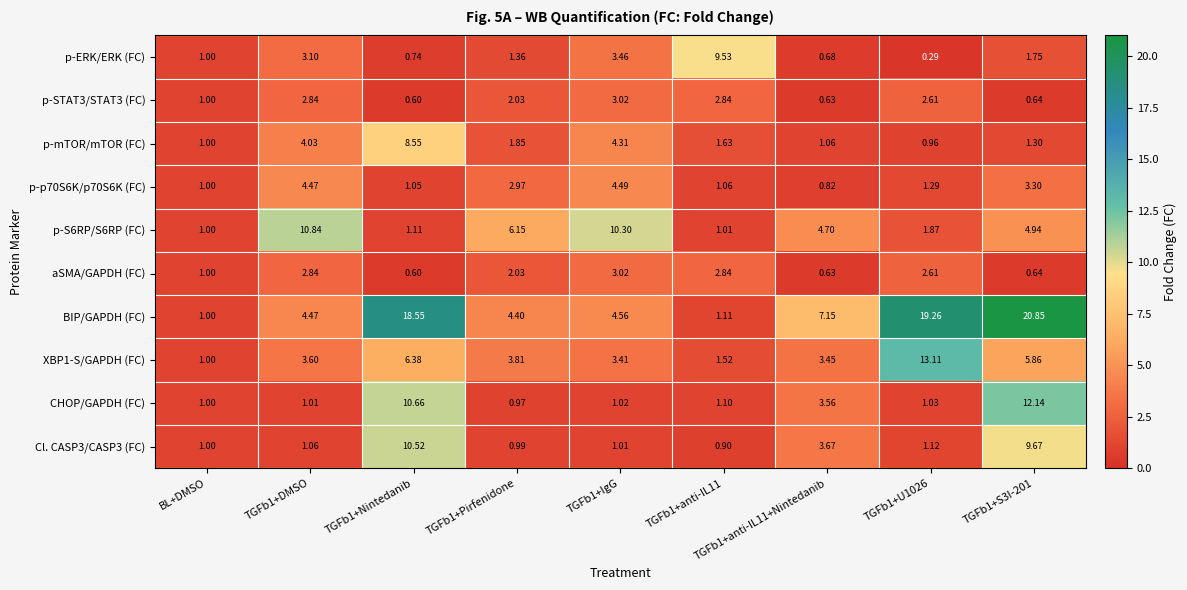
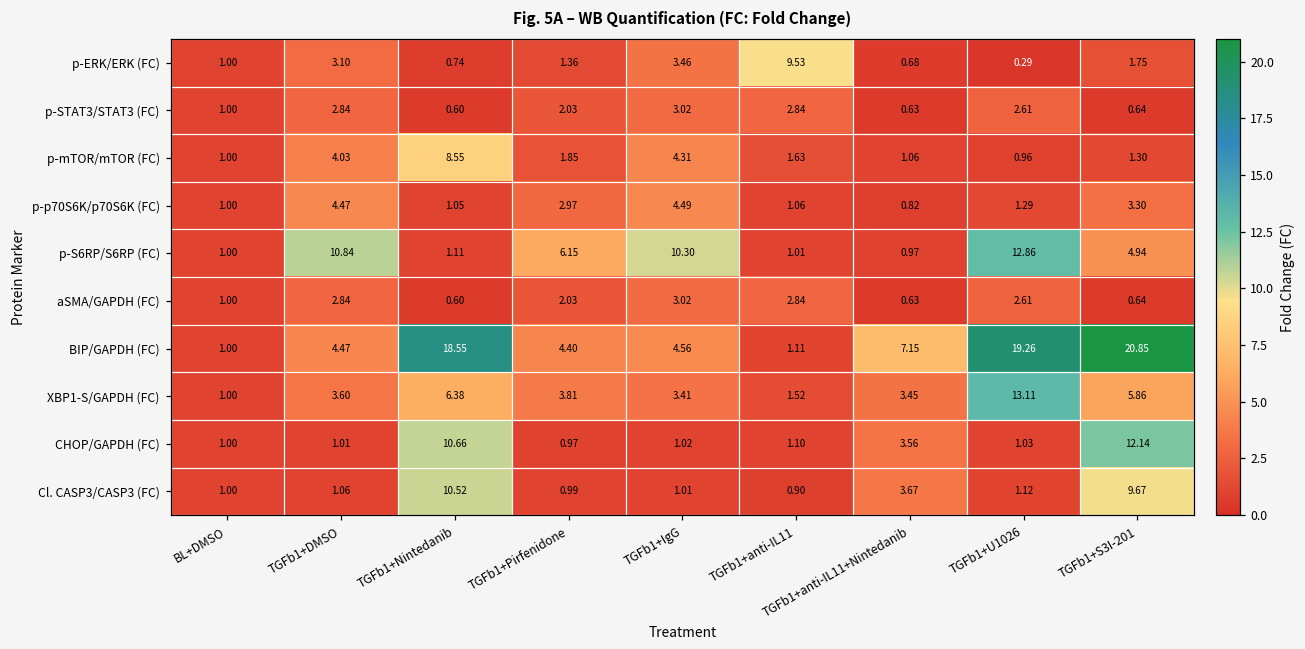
p-S6RP/S6RP (FC), TGFb1+anti-IL11+Nintedanib: 4.70 -> 0.97
p-S6RP/S6RP (FC), TGFb1+U1026: 1.87 -> 12.86
